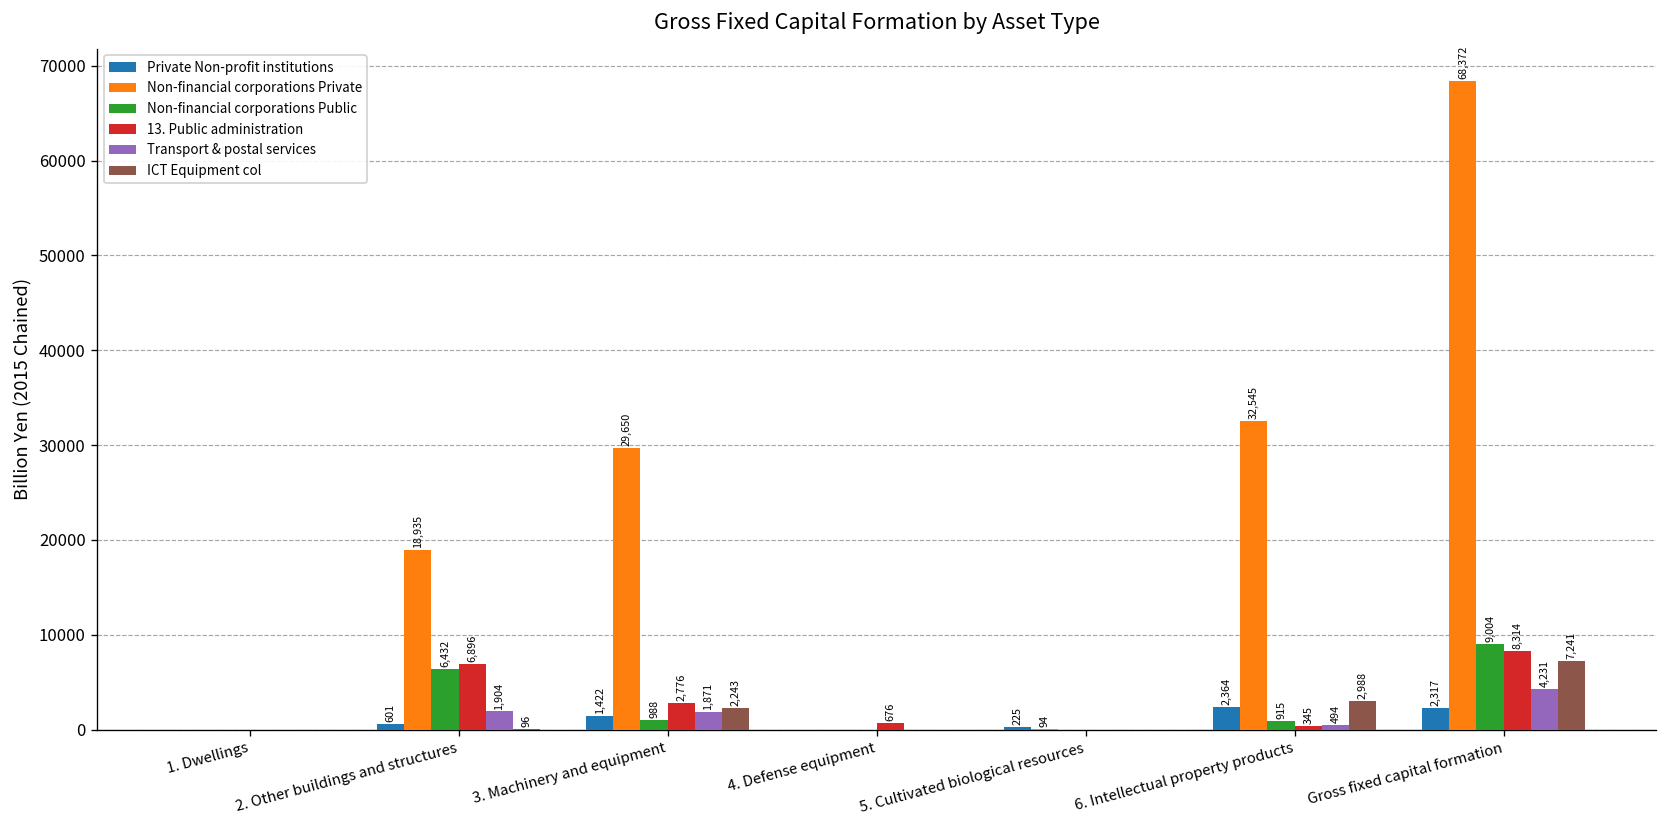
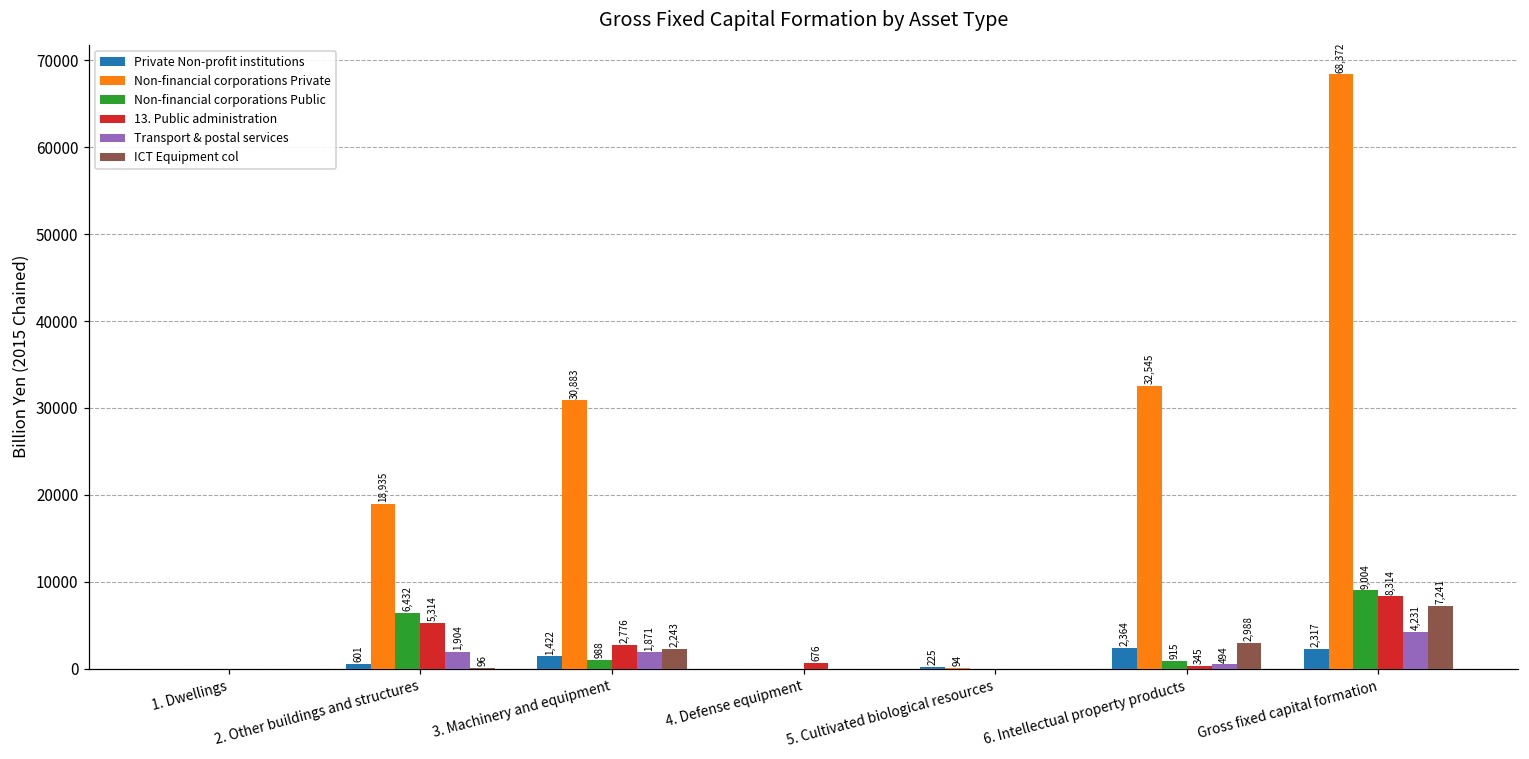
13. Public administration, 2. Other buildings and structures: 6,896 -> 5,314
Non-financial corporations Private, 3. Machinery and equipment: 29,650 -> 30,883
